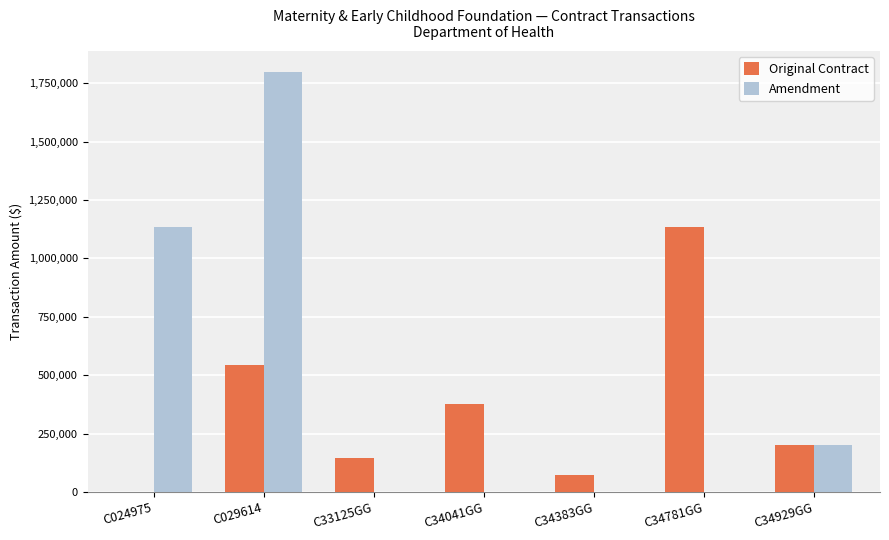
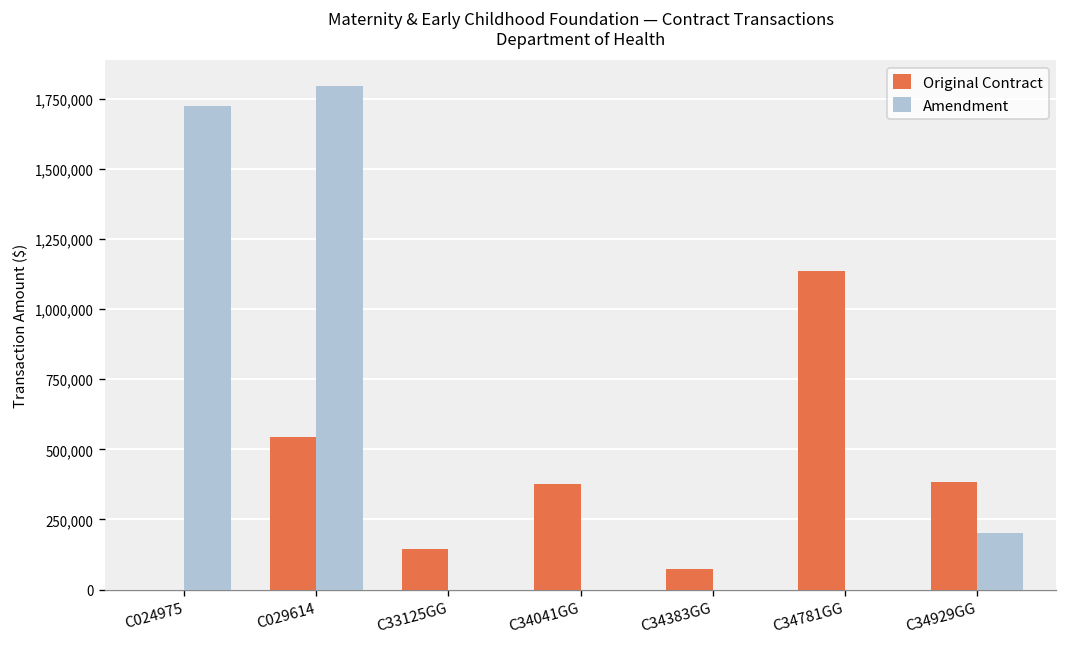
Amendment, C024975: 1,130,000 -> 1,720,000
Original Contract, C34929GG: 200,000 -> 380,000
